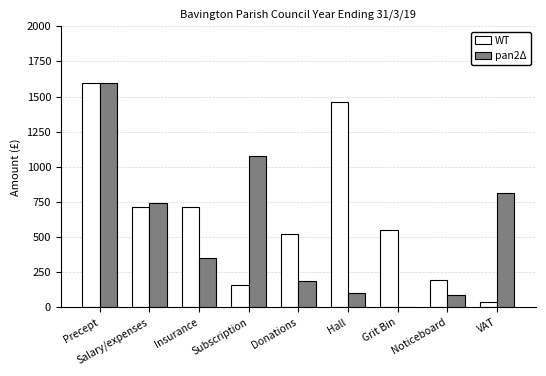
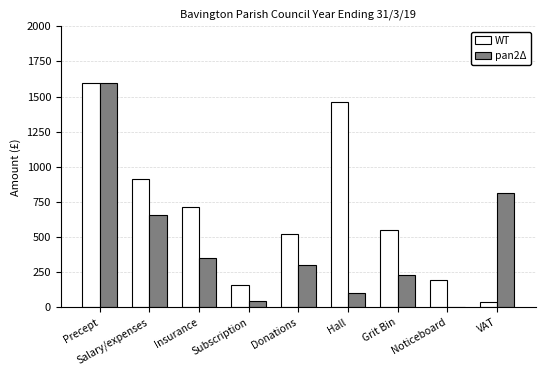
WT, Salary/expenses: 720 -> 910
pan2Δ, Salary/expenses: 740 -> 660
pan2Δ, Subscription: 1070 -> 50
pan2Δ, Donations: 190 -> 300
pan2Δ, Grit Bin: 0 -> 230
pan2Δ, Noticeboard: 90 -> 0
